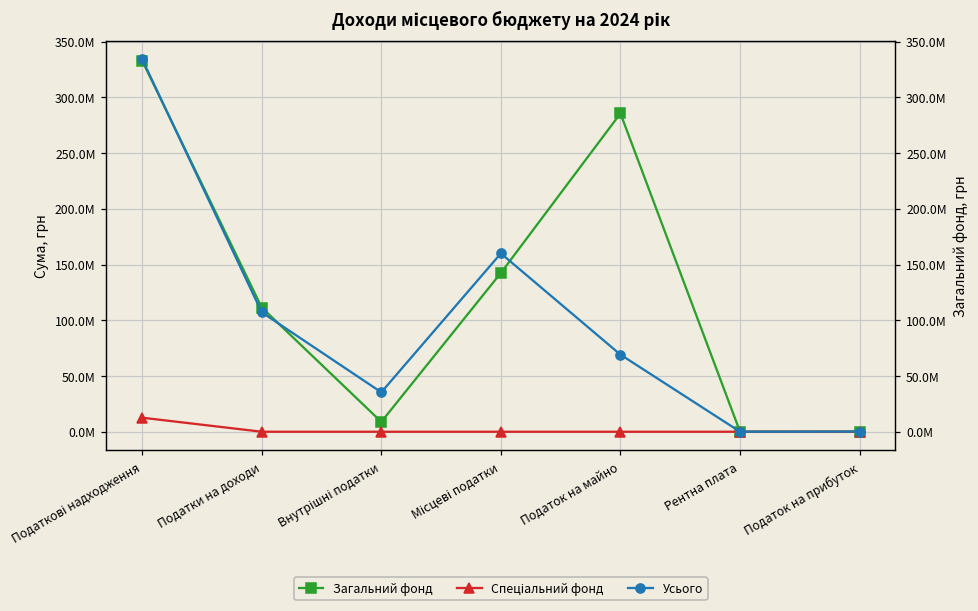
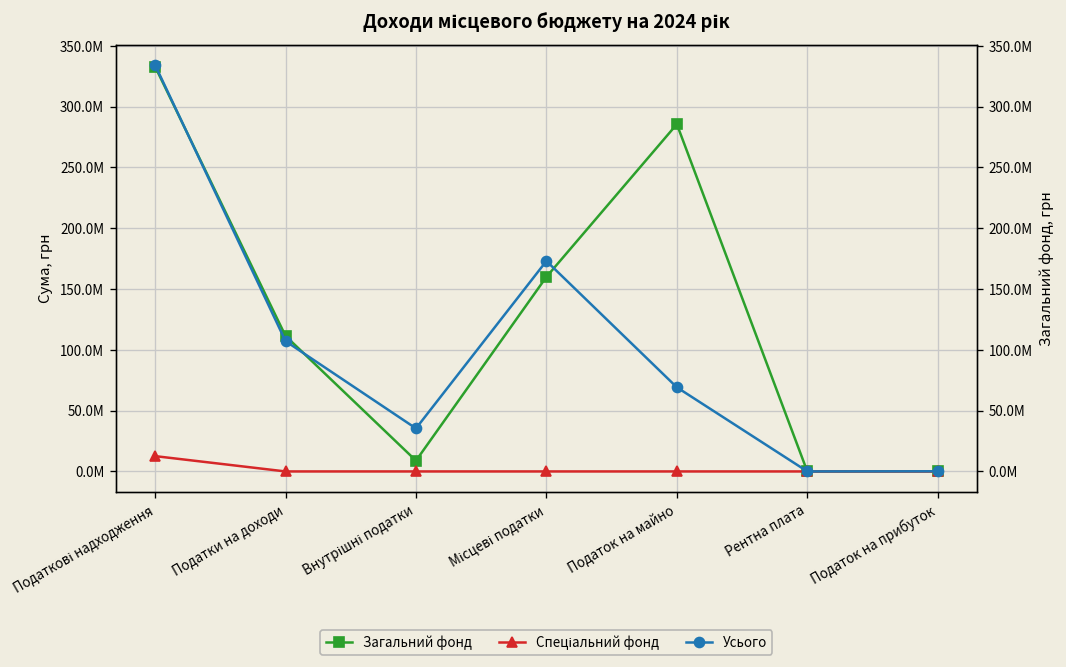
Загальний фонд, Місцеві податки: 142000000 -> 160000000
Усього, Місцеві податки: 160000000 -> 173000000
